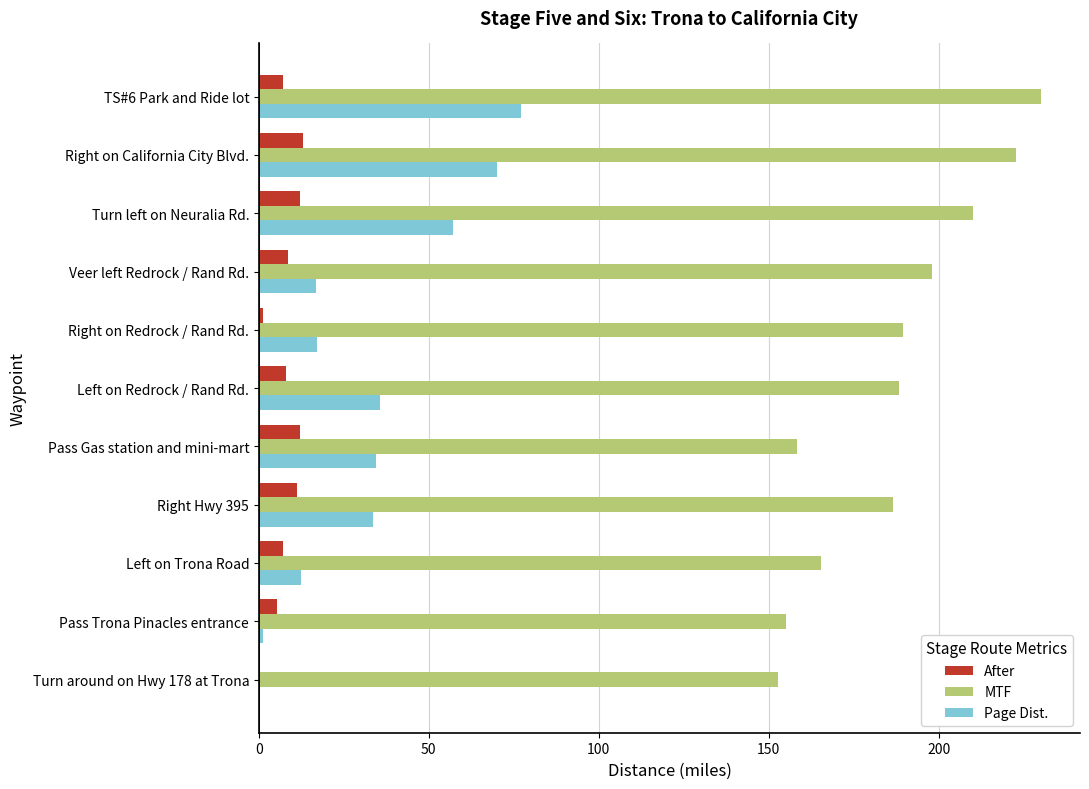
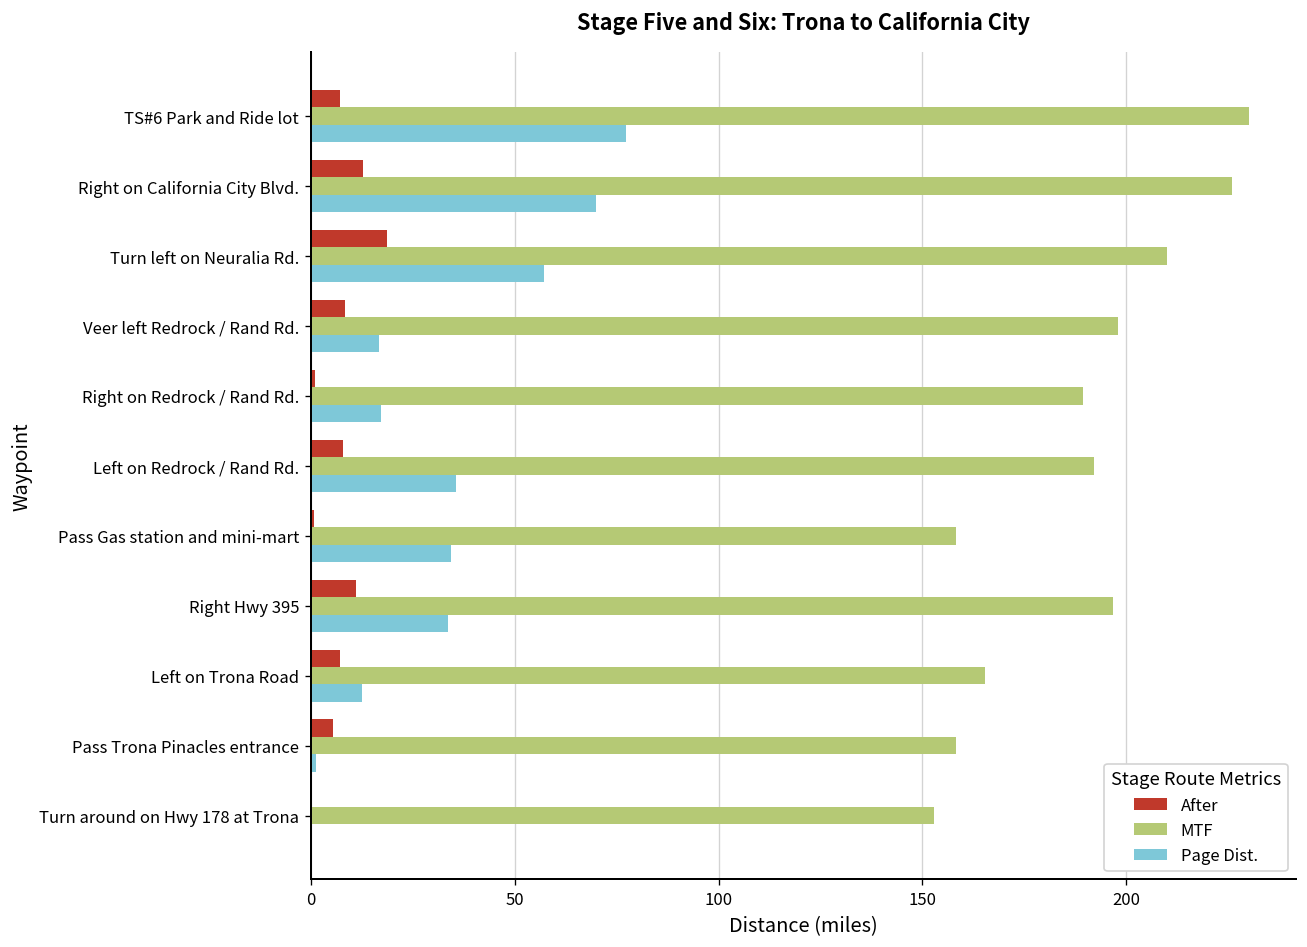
MTF, Right on California City Blvd.: 223 -> 226
After, Turn left on Neuralia Rd.: 12 -> 19
MTF, Left on Redrock / Rand Rd.: 188 -> 192
After, Pass Gas station and mini-mart: 12 -> 1
MTF, Right Hwy 395: 186 -> 197
MTF, Pass Trona Pinacles entrance: 155 -> 158
